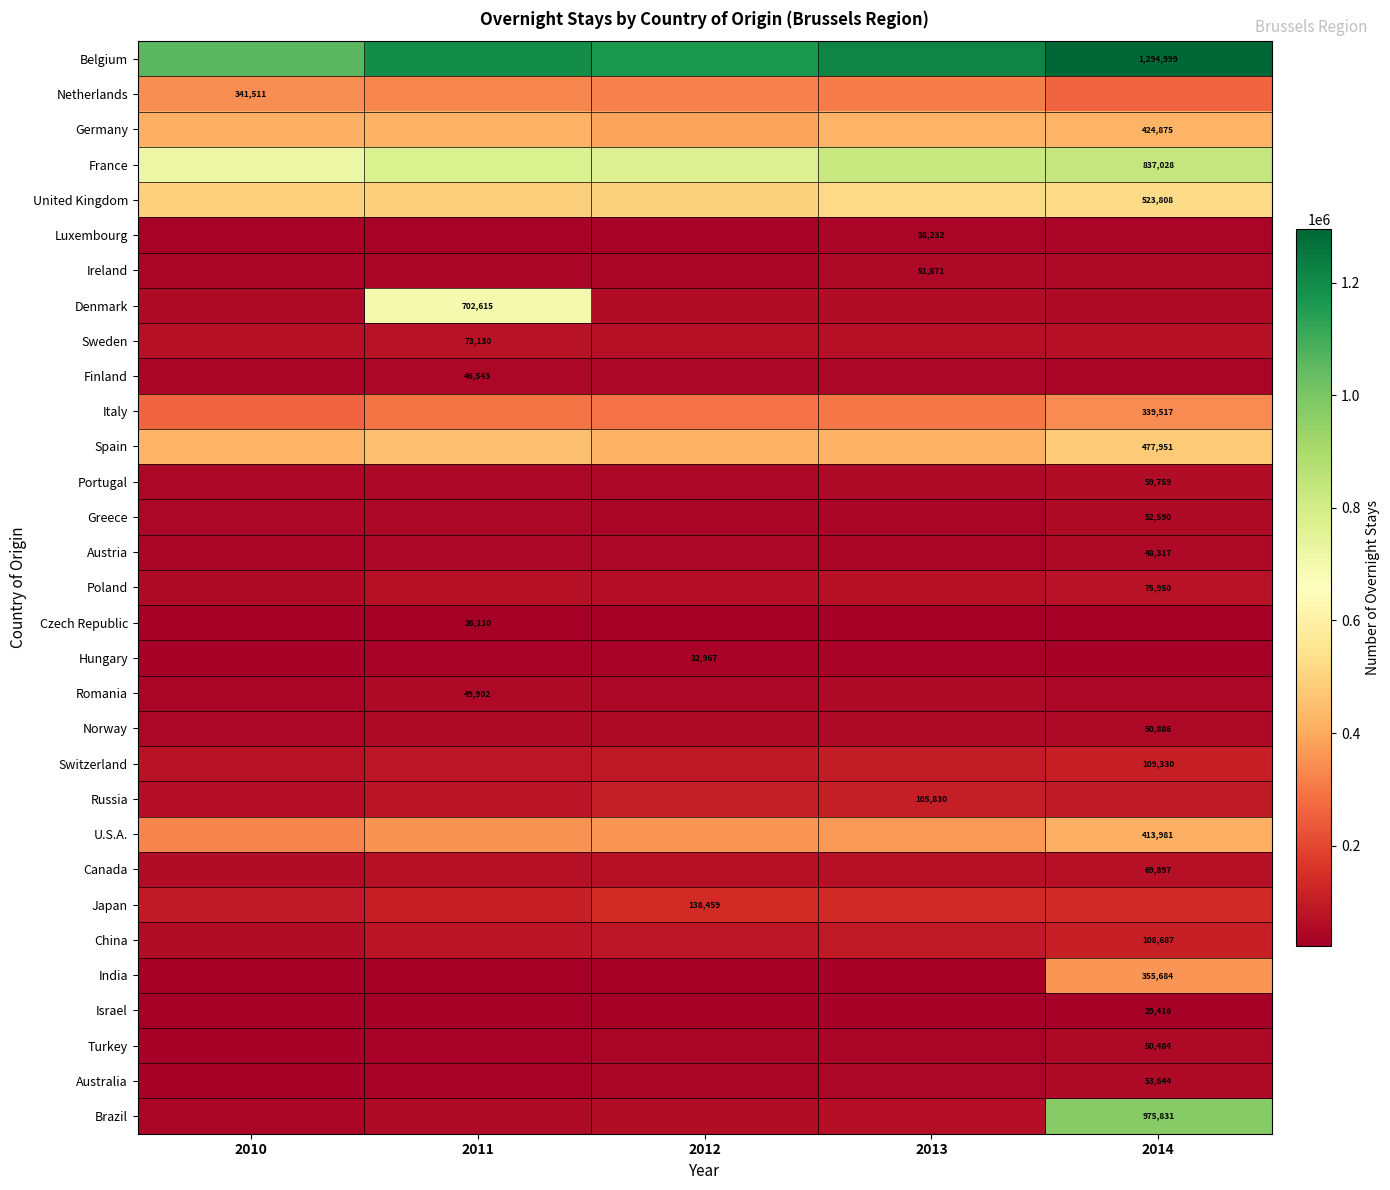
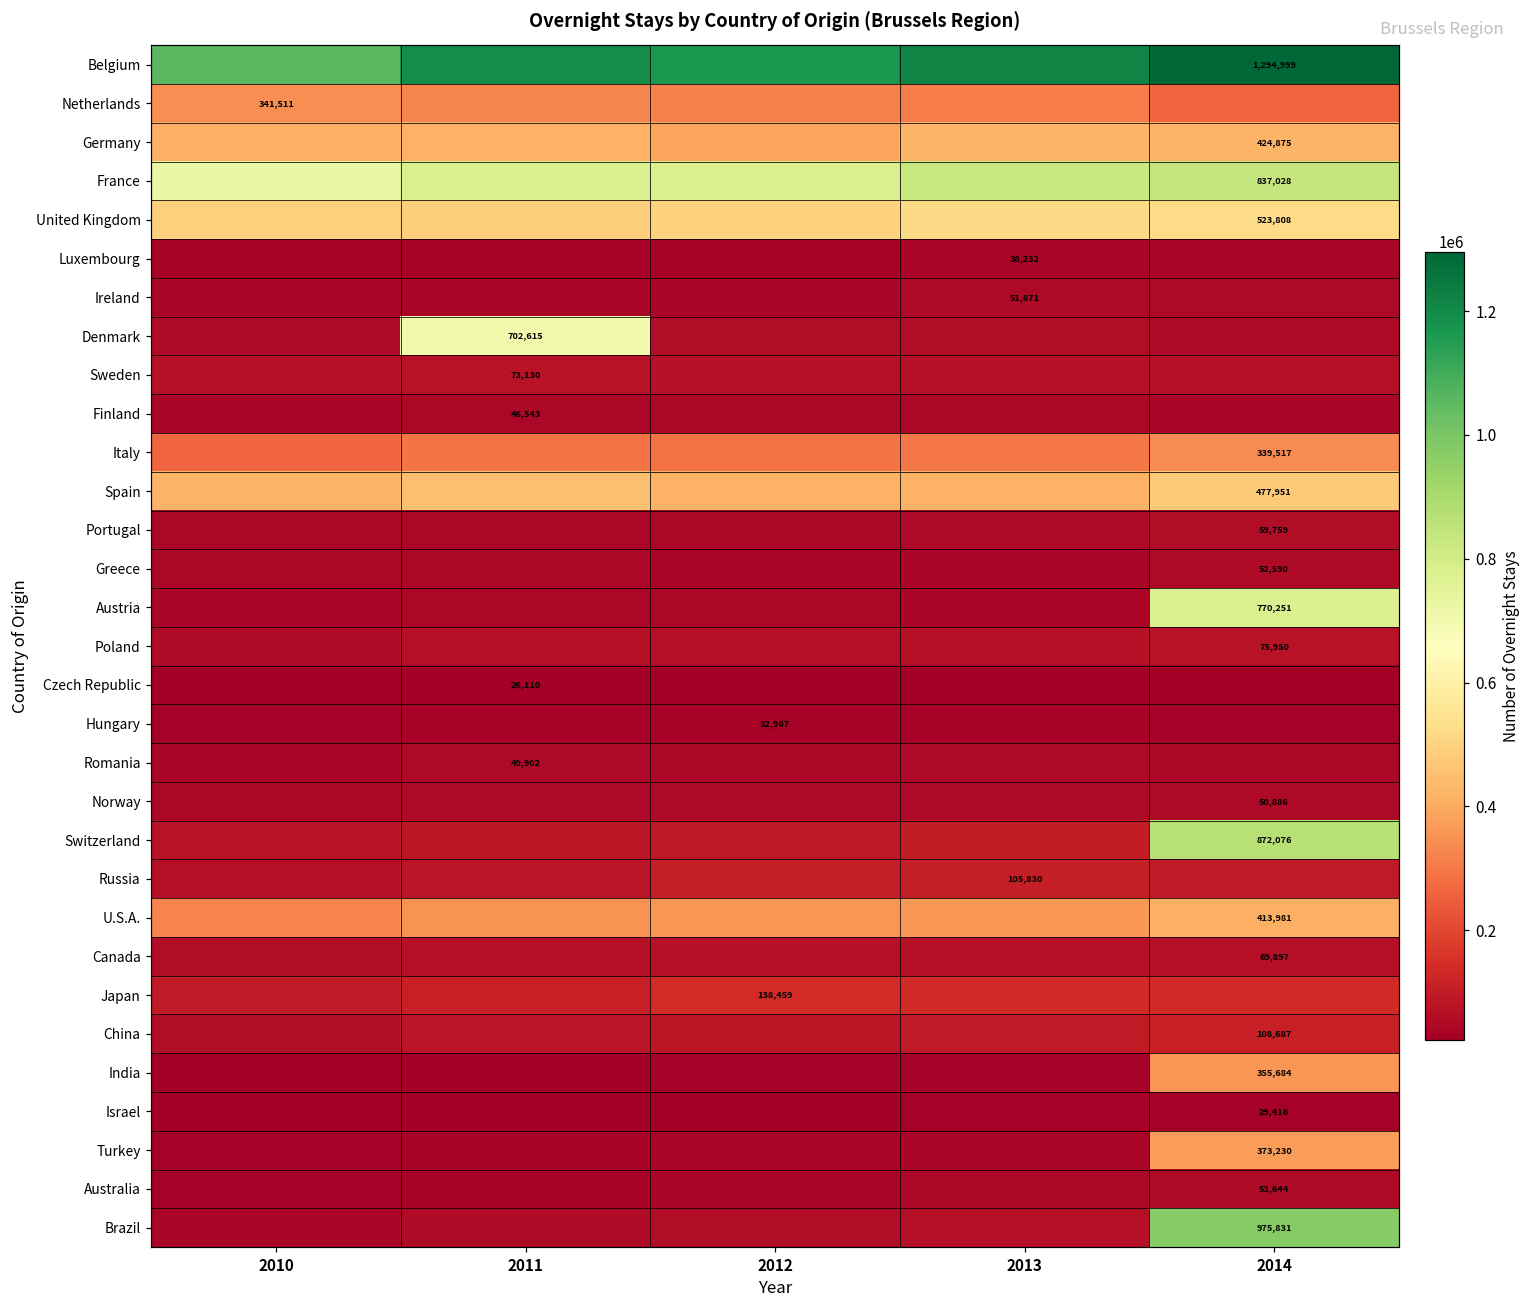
Austria, 2014: 48,317 -> 770,251
Switzerland, 2014: 109,330 -> 872,076
Turkey, 2014: 50,484 -> 373,230
